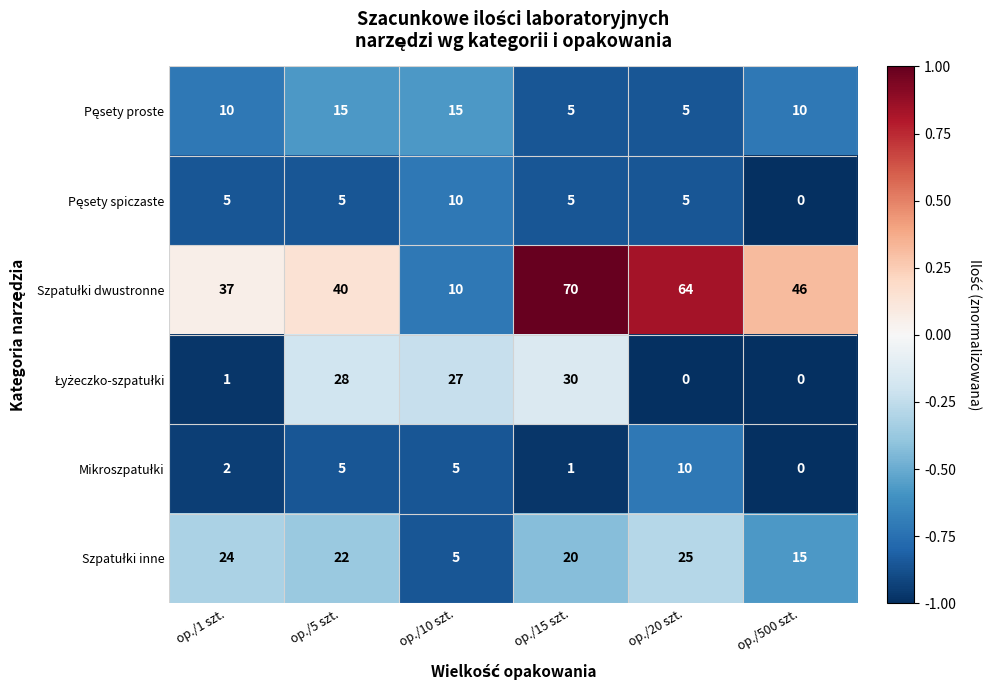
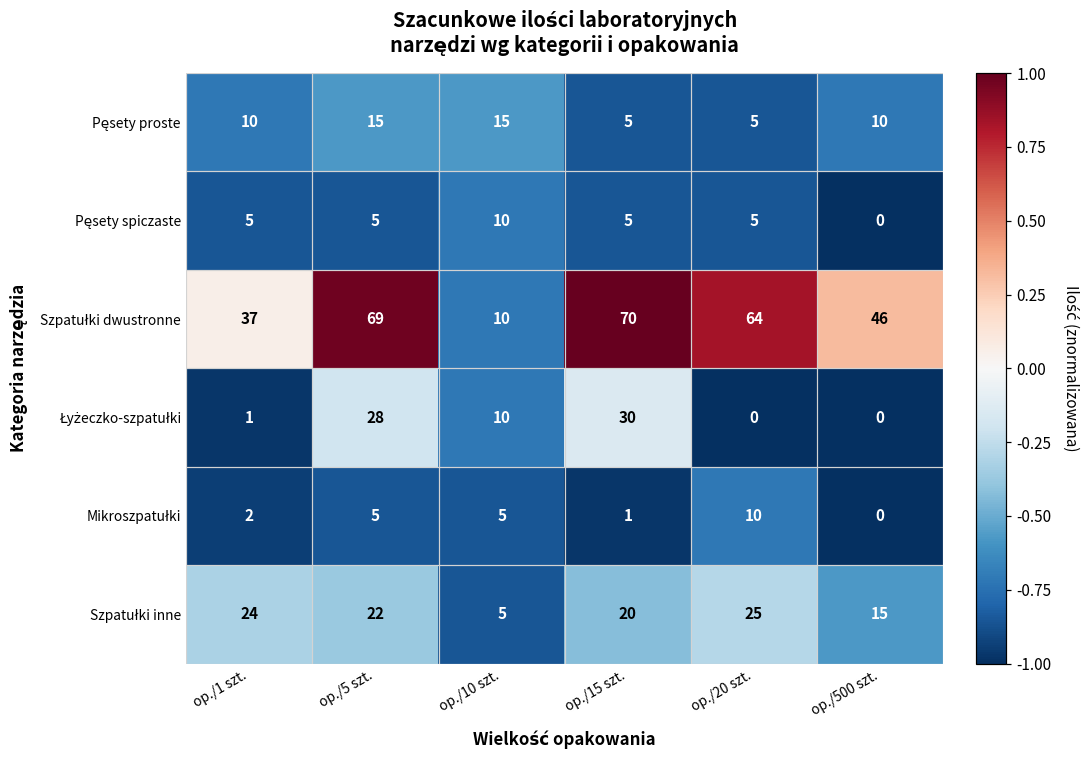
Szpatułki dwustronne, op./5 szt.: 40 -> 69
Łyżeczko-szpatułki, op./10 szt.: 27 -> 10
